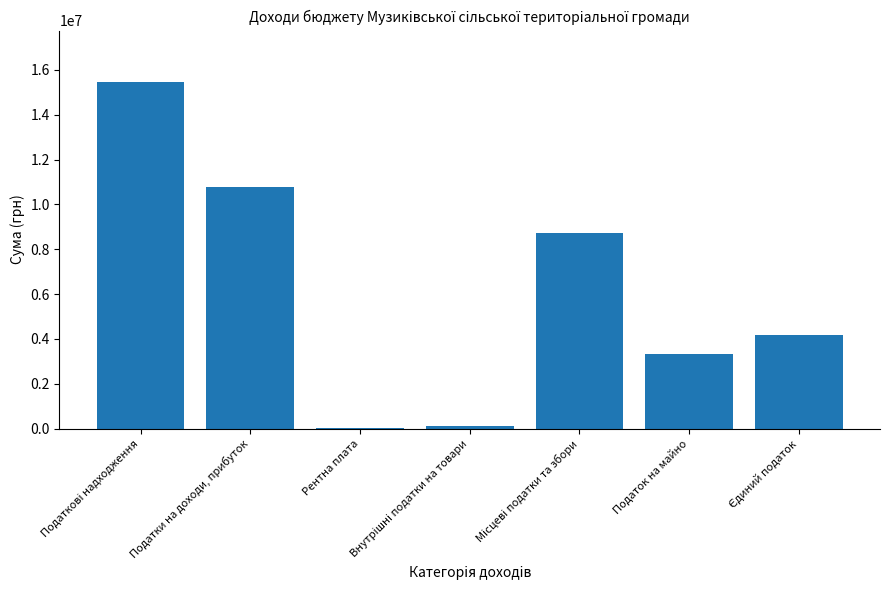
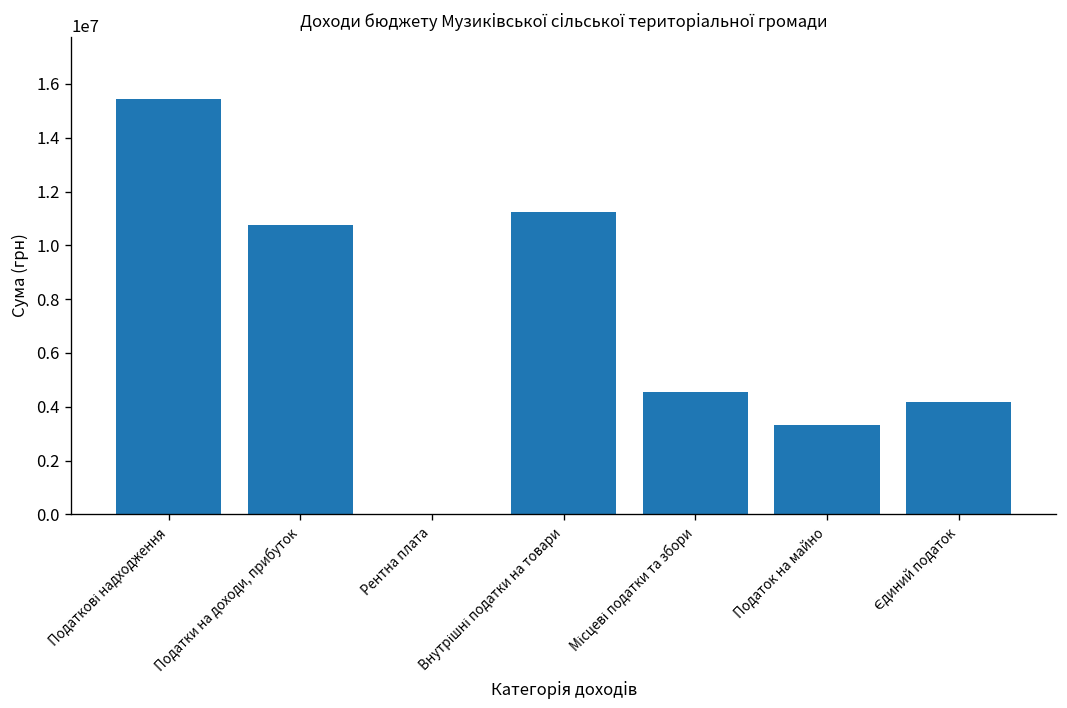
Внутрішні податки на товари: 100000 -> 11300000
Місцеві податки та збори: 8700000 -> 4500000
